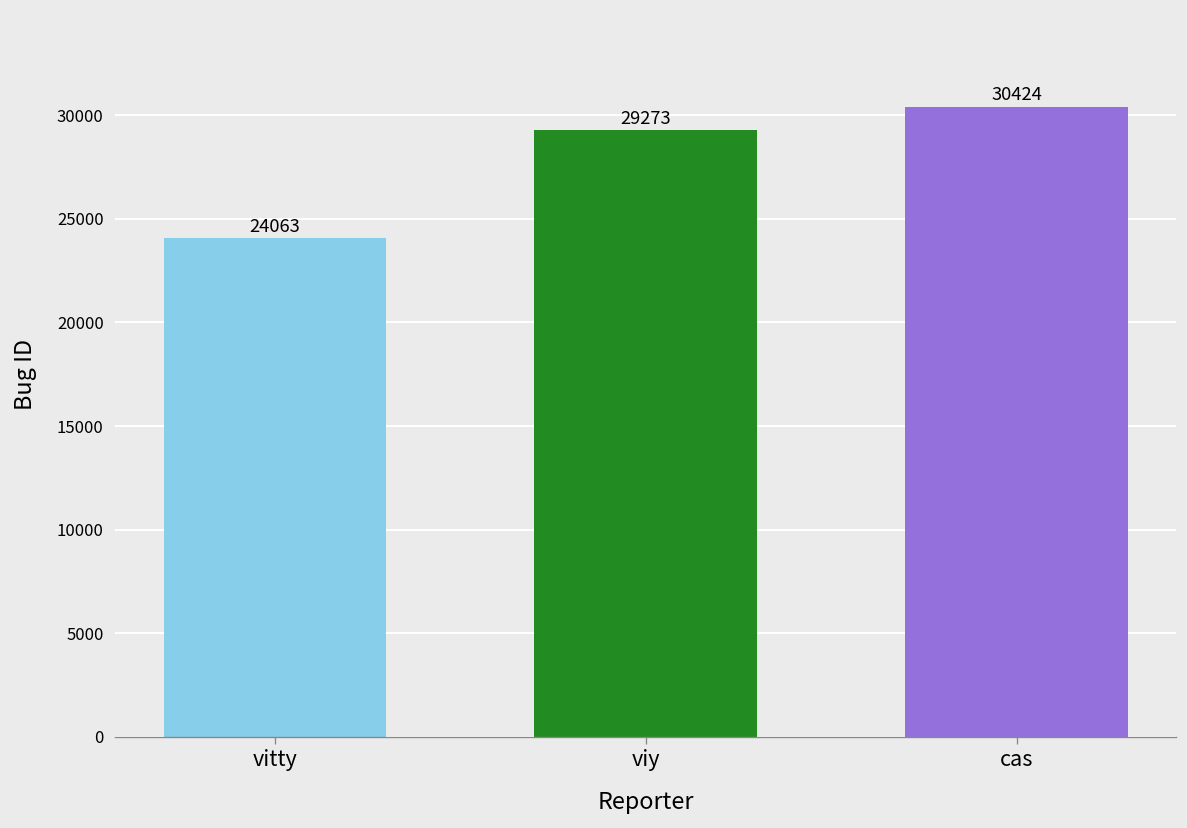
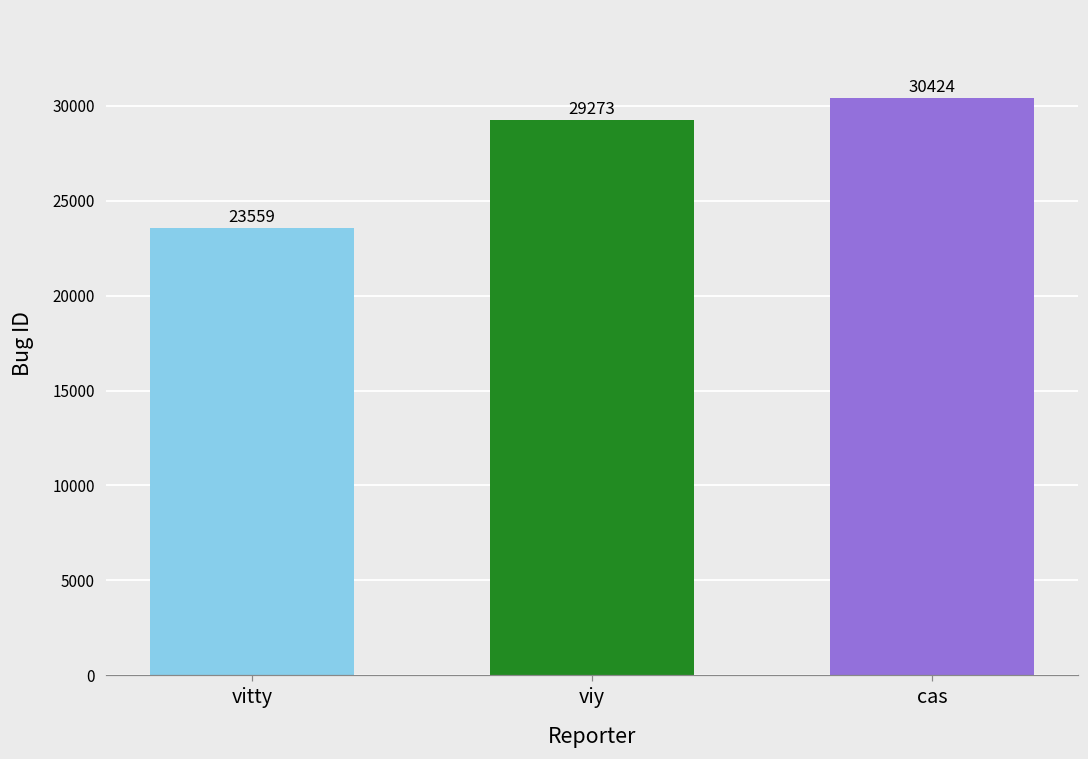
vitty: 24063 -> 23559
